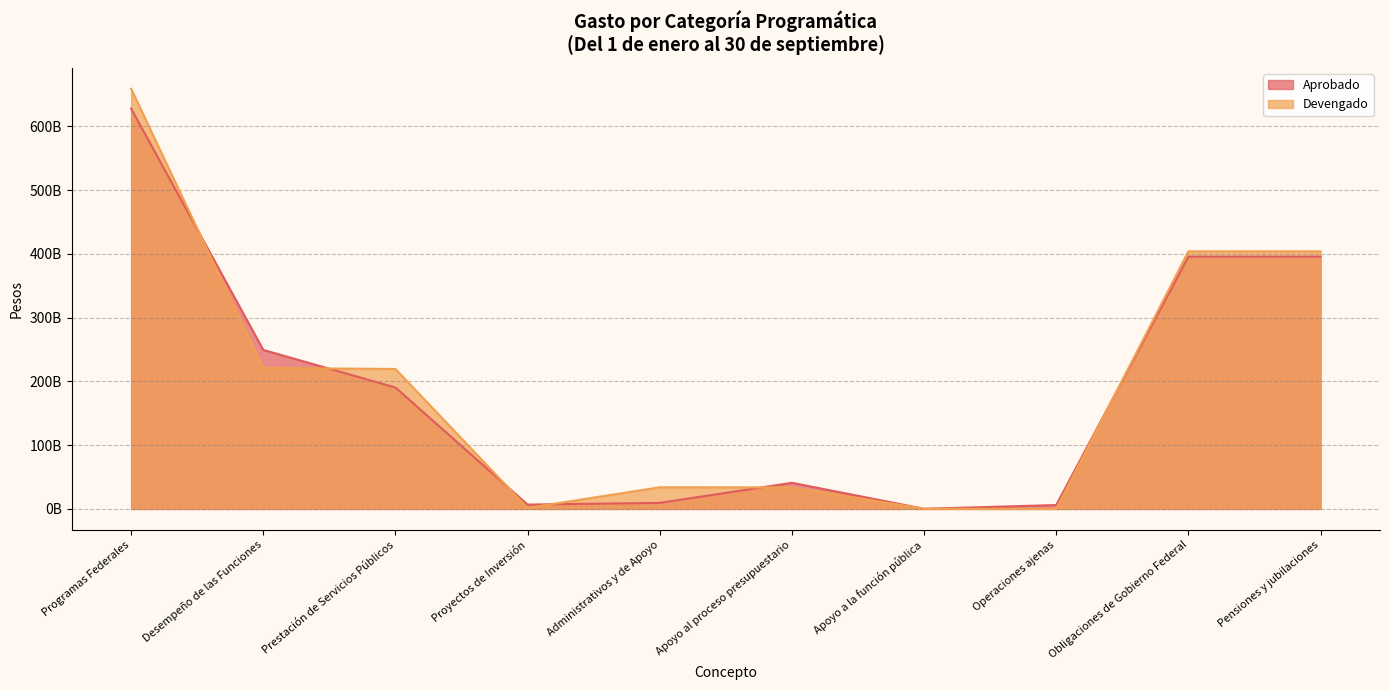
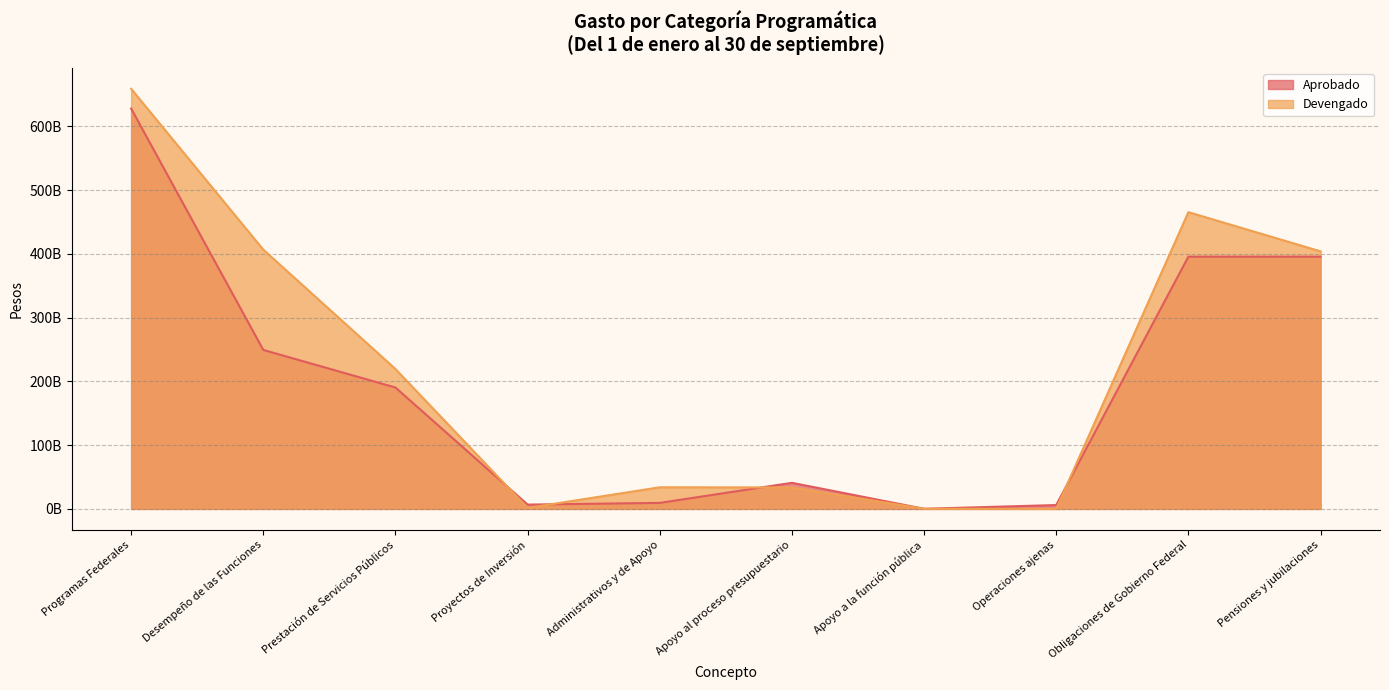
Devengado, Desempeño de las Funciones: 220000000000 -> 410000000000
Devengado, Obligaciones de Gobierno Federal: 400000000000 -> 470000000000
